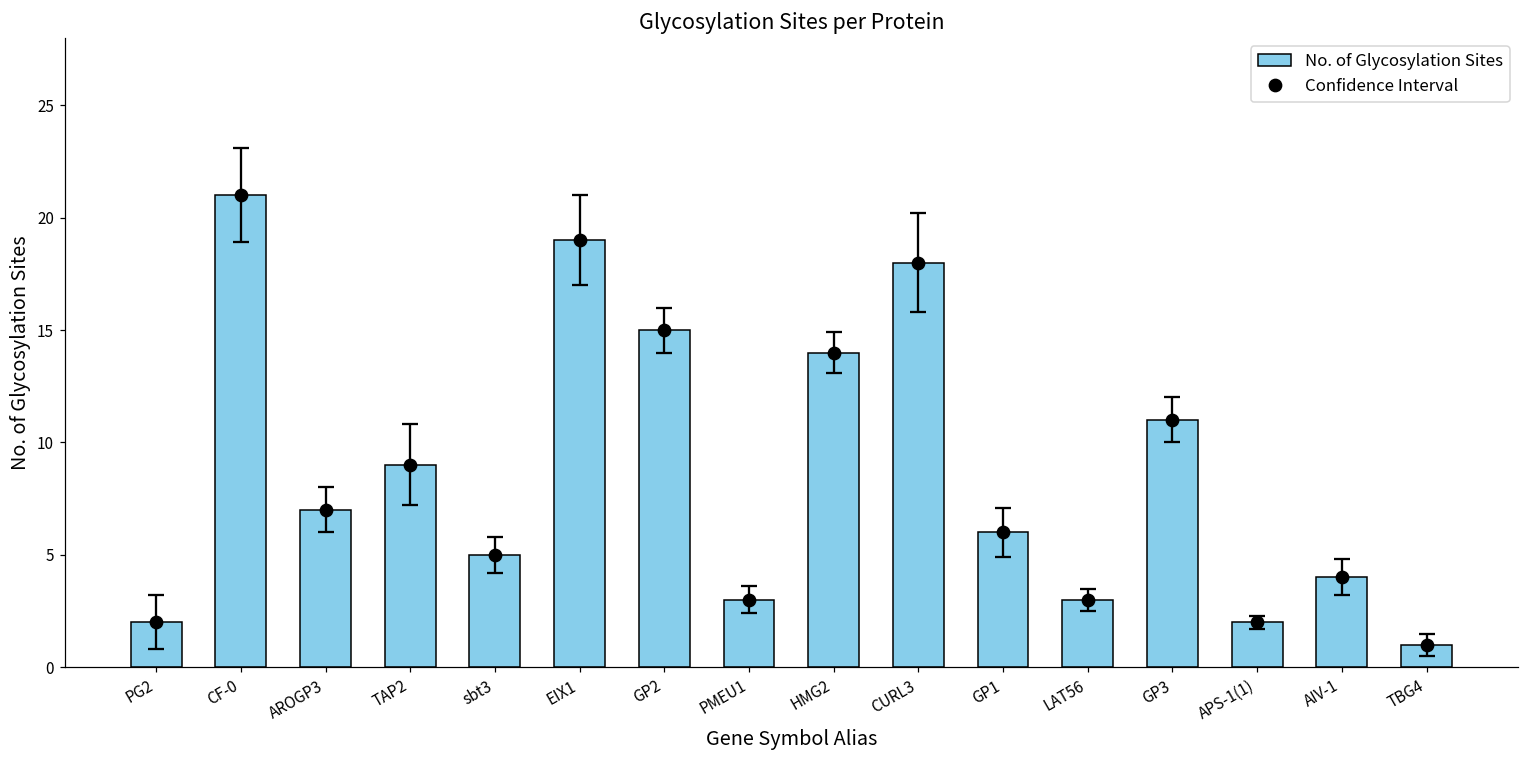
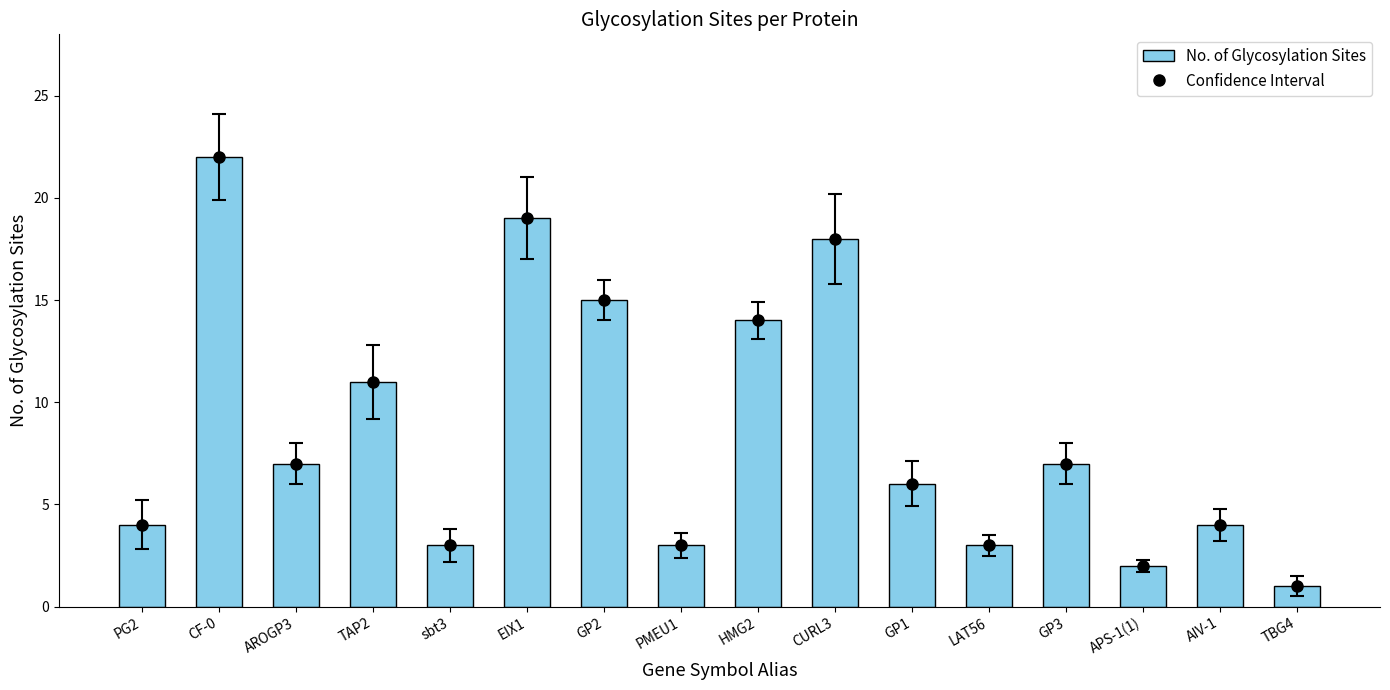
No. of Glycosylation Sites, PG2: 2 -> 4
No. of Glycosylation Sites, CF-0: 21 -> 22
No. of Glycosylation Sites, TAP2: 9 -> 11
No. of Glycosylation Sites, sbt3: 5 -> 3
No. of Glycosylation Sites, GP3: 11 -> 7
